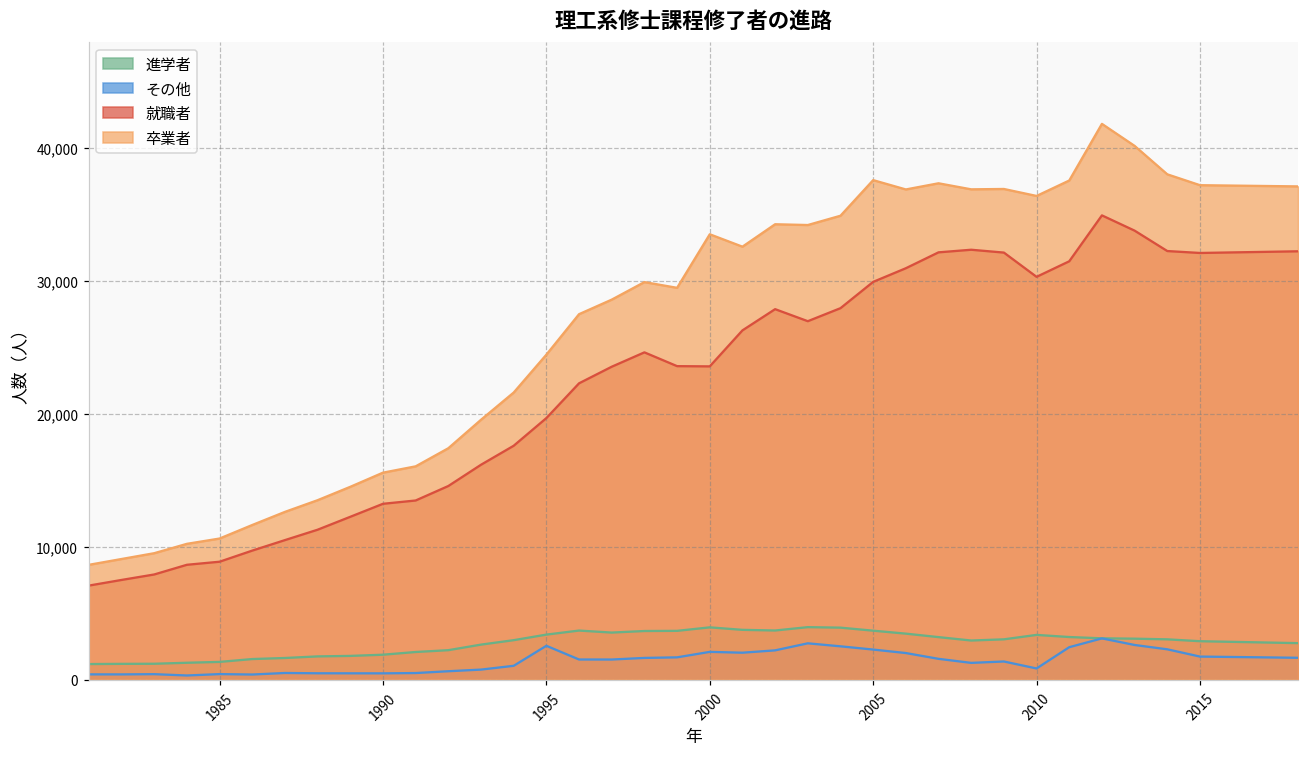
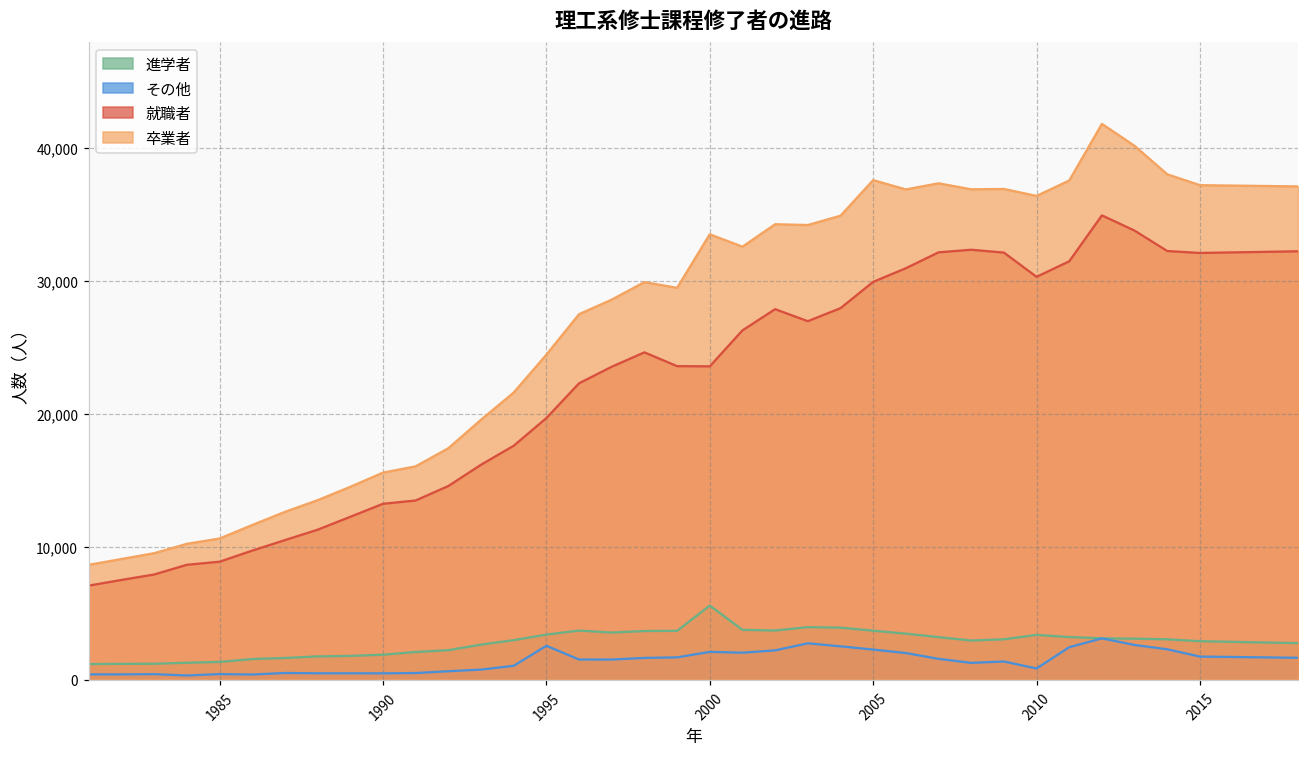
進学者, 2000: 3,900 -> 5,600
